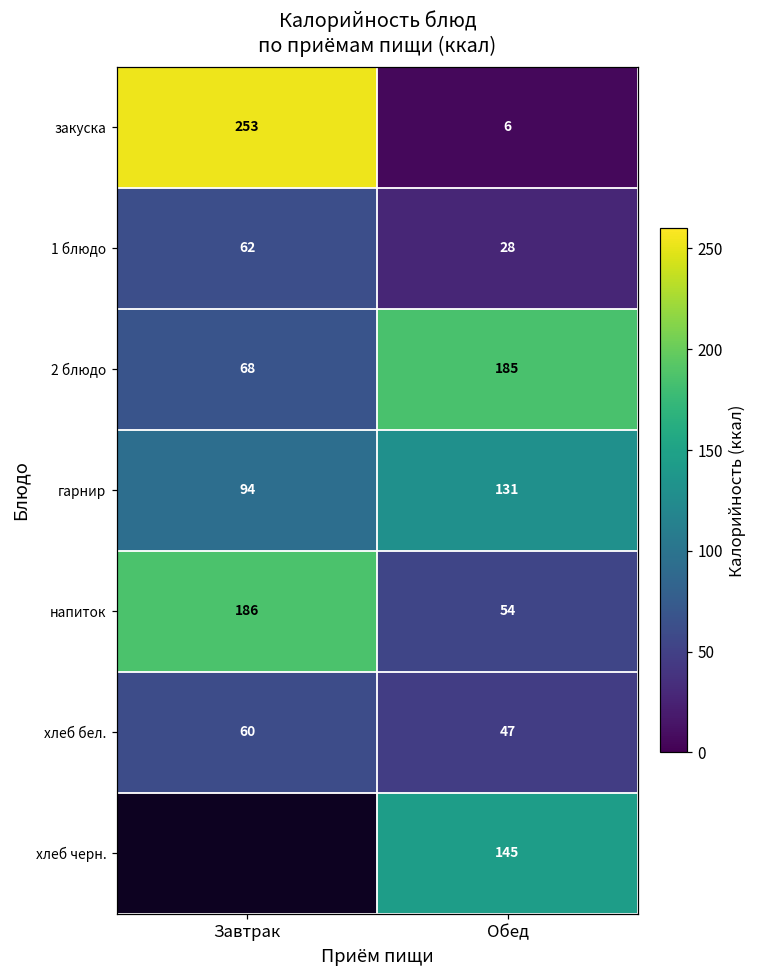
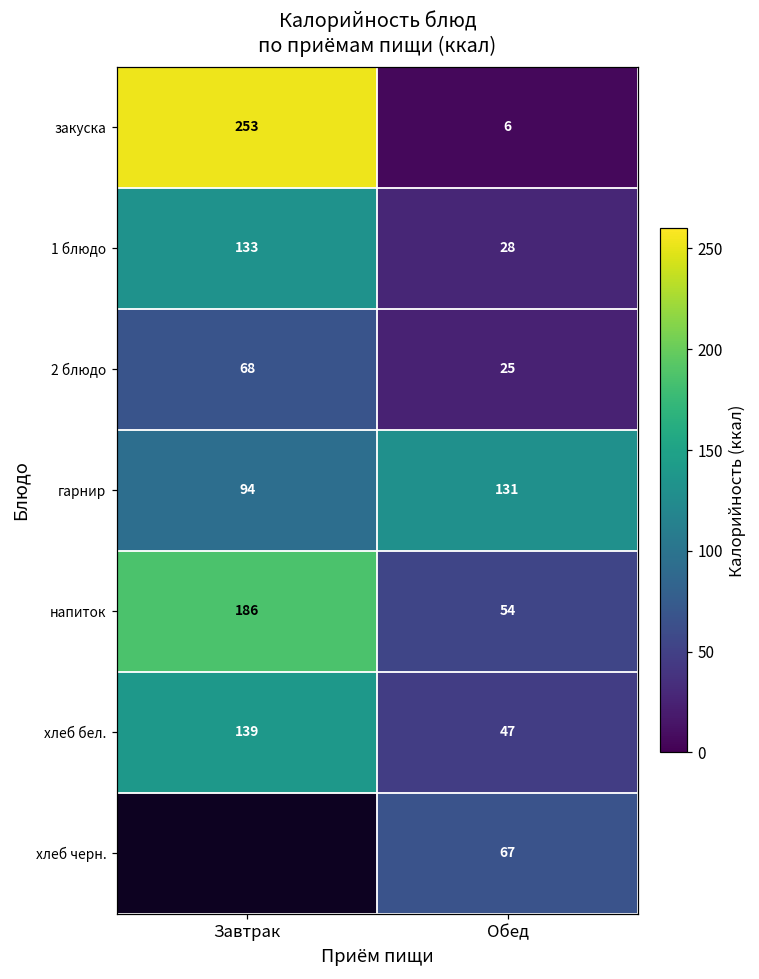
1 блюдо, Завтрак: 62 -> 133
2 блюдо, Обед: 185 -> 25
хлеб бел., Завтрак: 60 -> 139
хлеб черн., Обед: 145 -> 67
